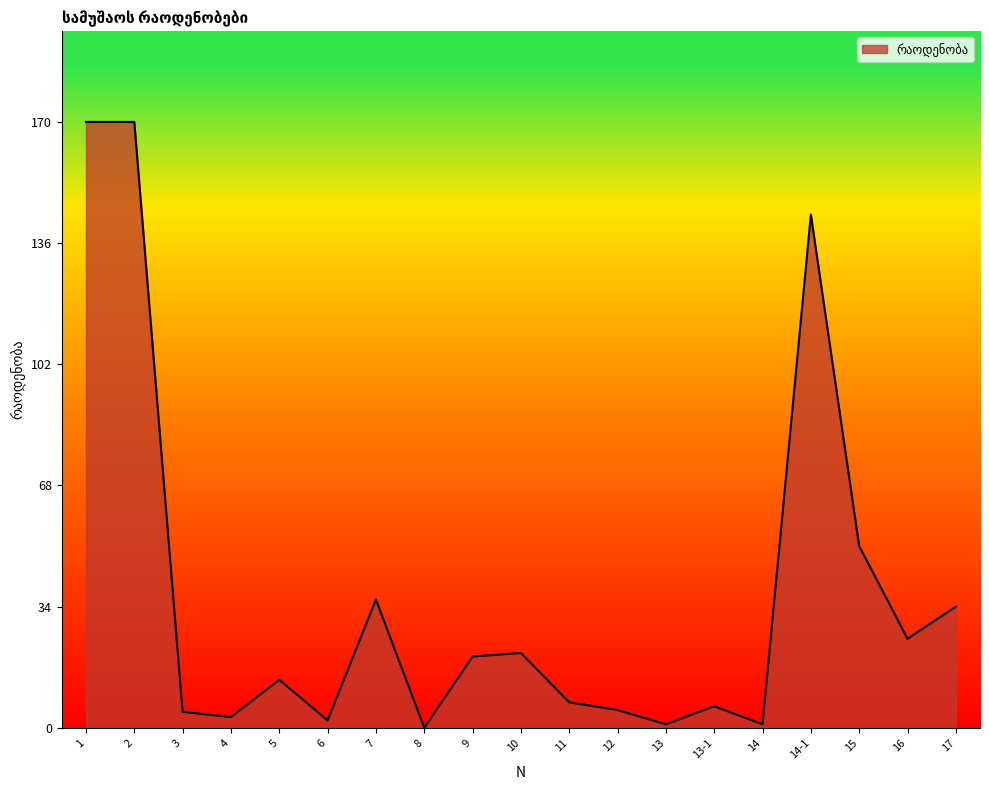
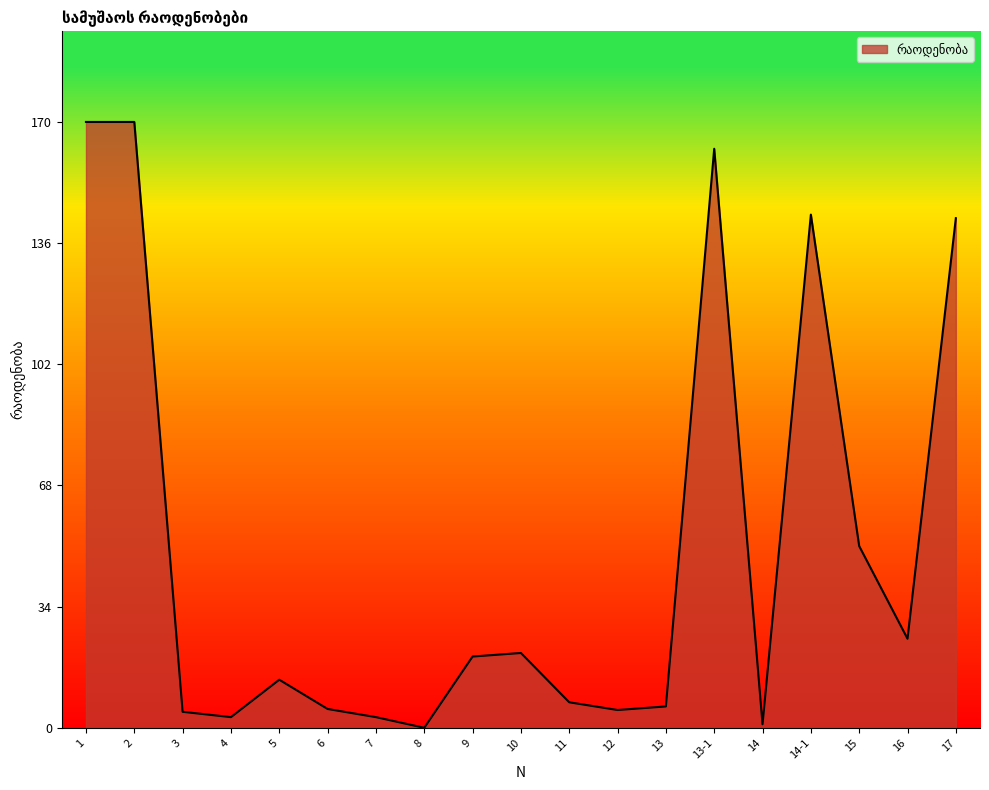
6: 2 -> 5
7: 36 -> 3
13: 1 -> 6
13-1: 6 -> 162
17: 34 -> 143
